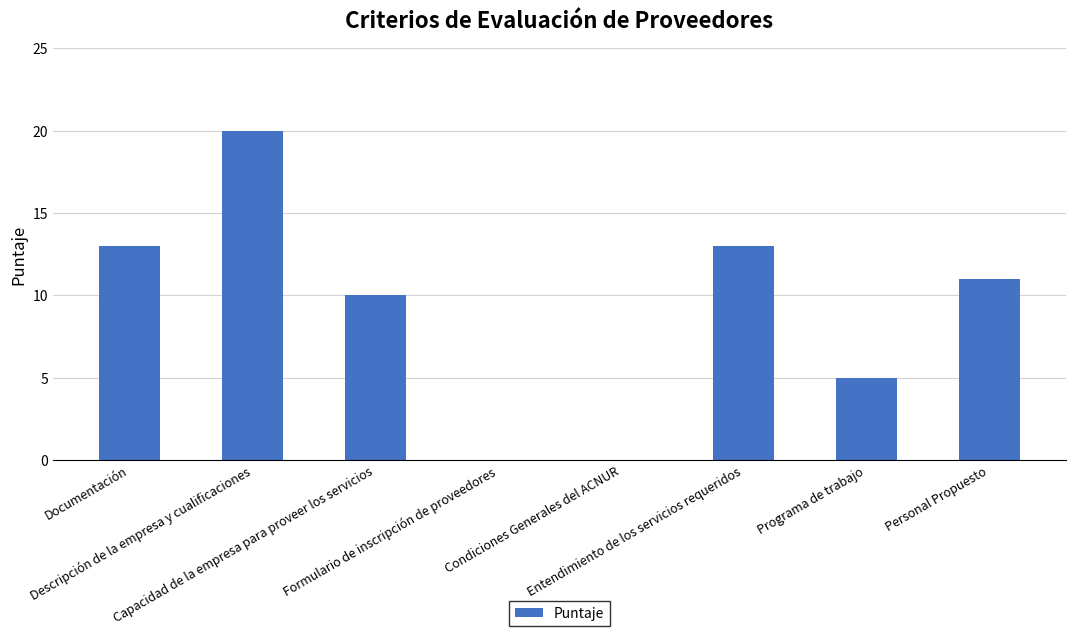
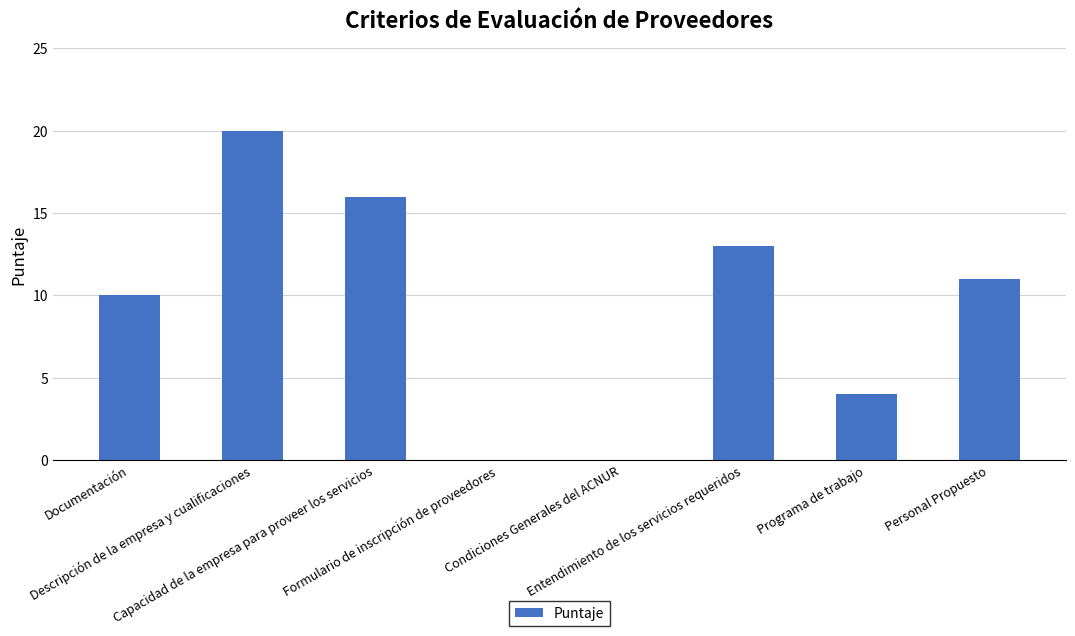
Documentación: 13 -> 10
Capacidad de la empresa para proveer los servicios: 10 -> 16
Programa de trabajo: 5 -> 4
